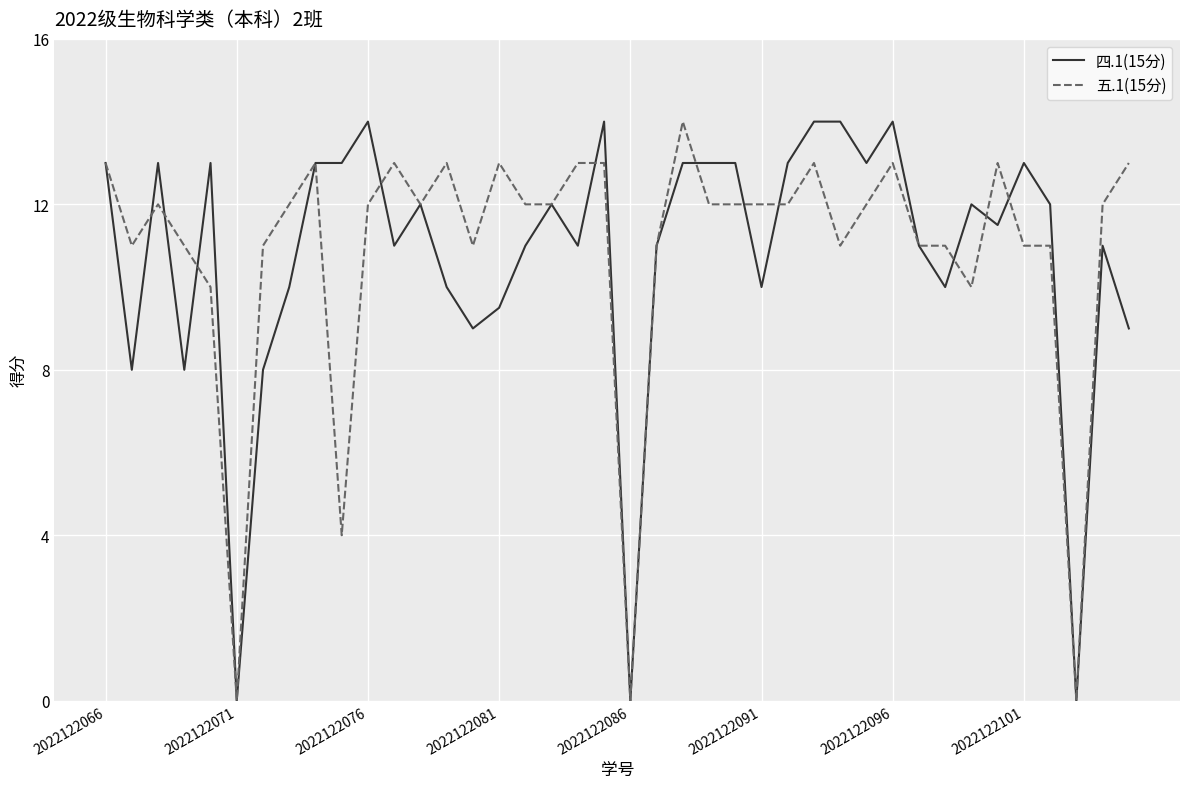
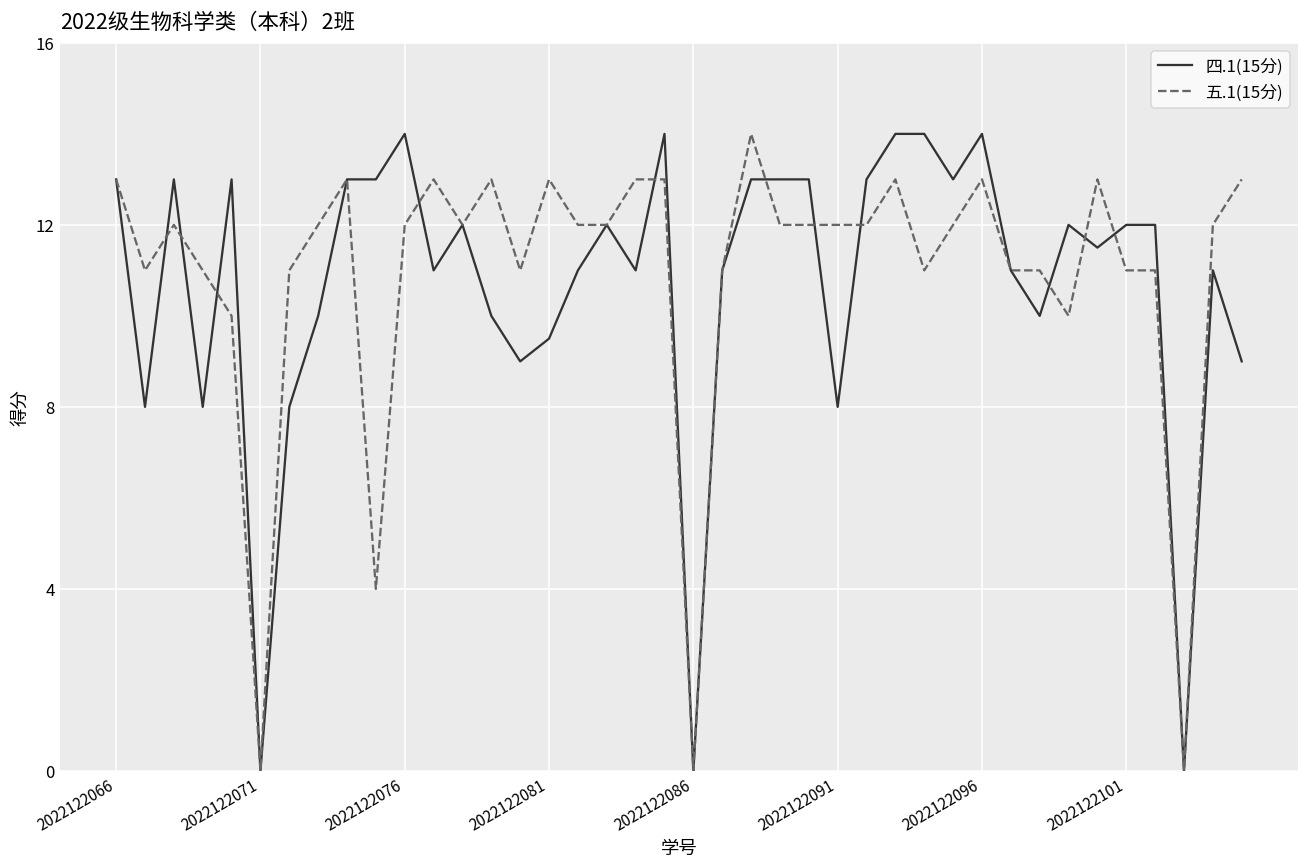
四.1(15分), 2022122091: 10 -> 8
四.1(15分), 2022122101: 13 -> 12
